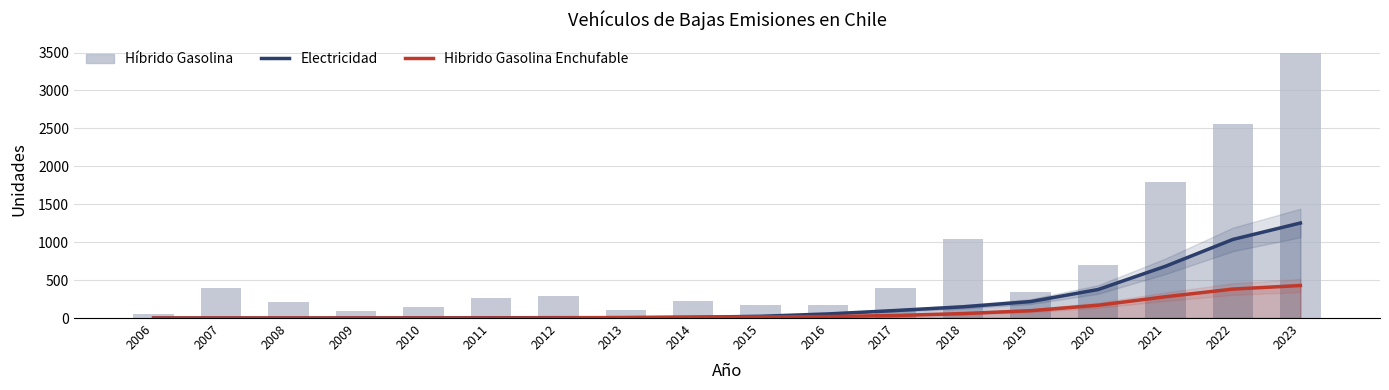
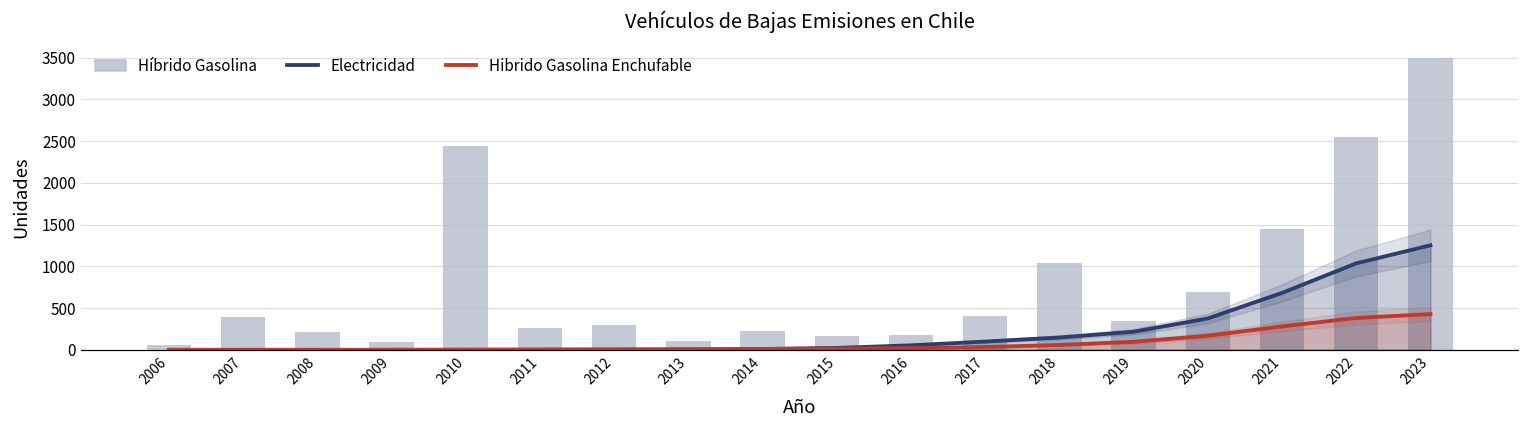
Híbrido Gasolina, 2010: 100 -> 2400
Híbrido Gasolina, 2021: 1800 -> 1400
